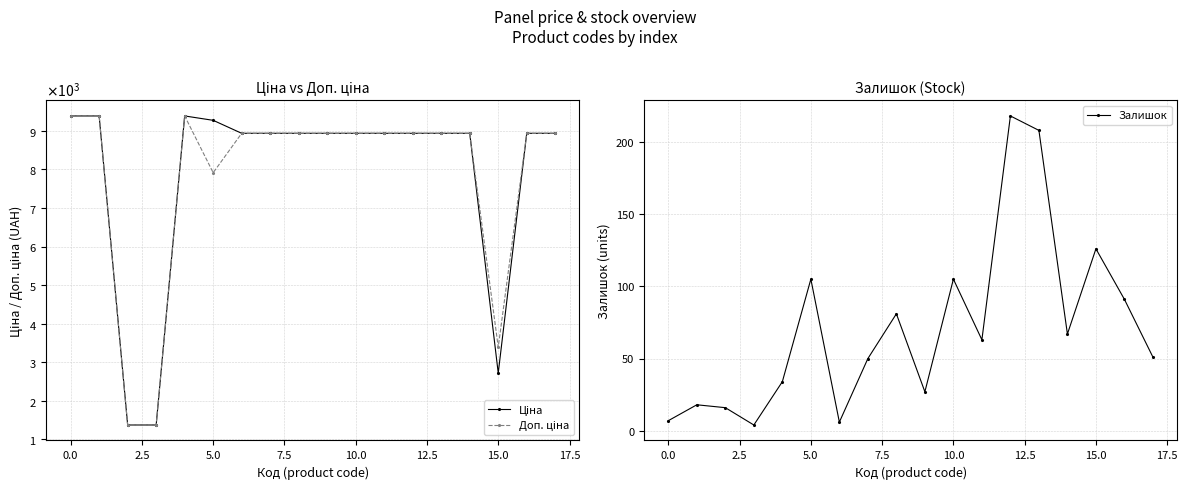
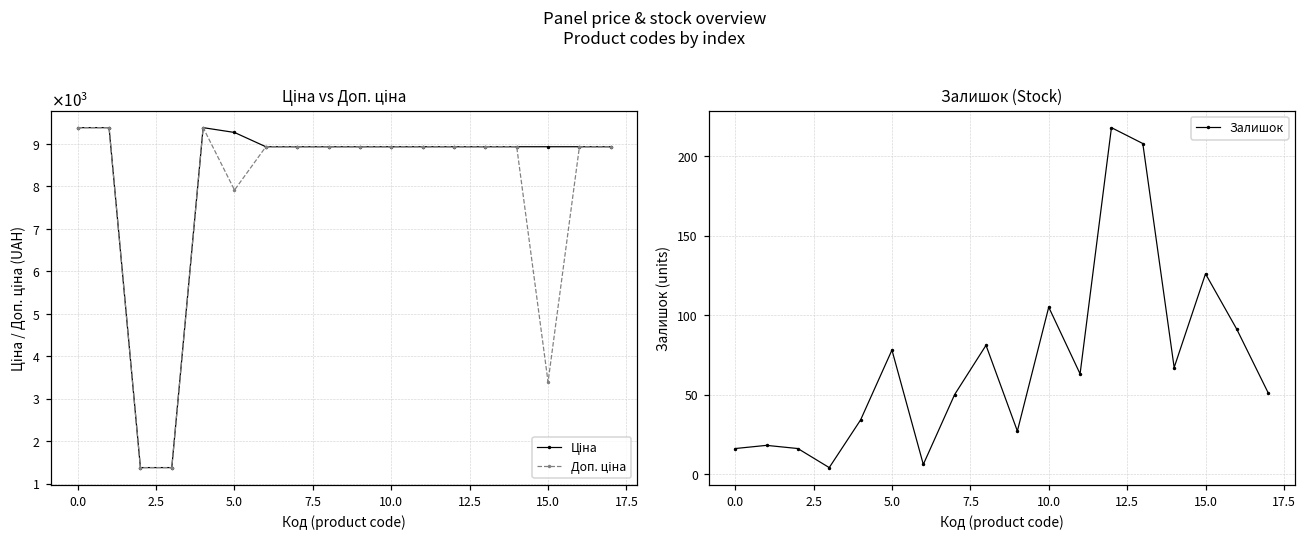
Ціна vs Доп. ціна, Ціна, 15.0: 2700 -> 8900
Залишок (Stock), 0.0: 7 -> 16
Залишок (Stock), 5.0: 105 -> 78
